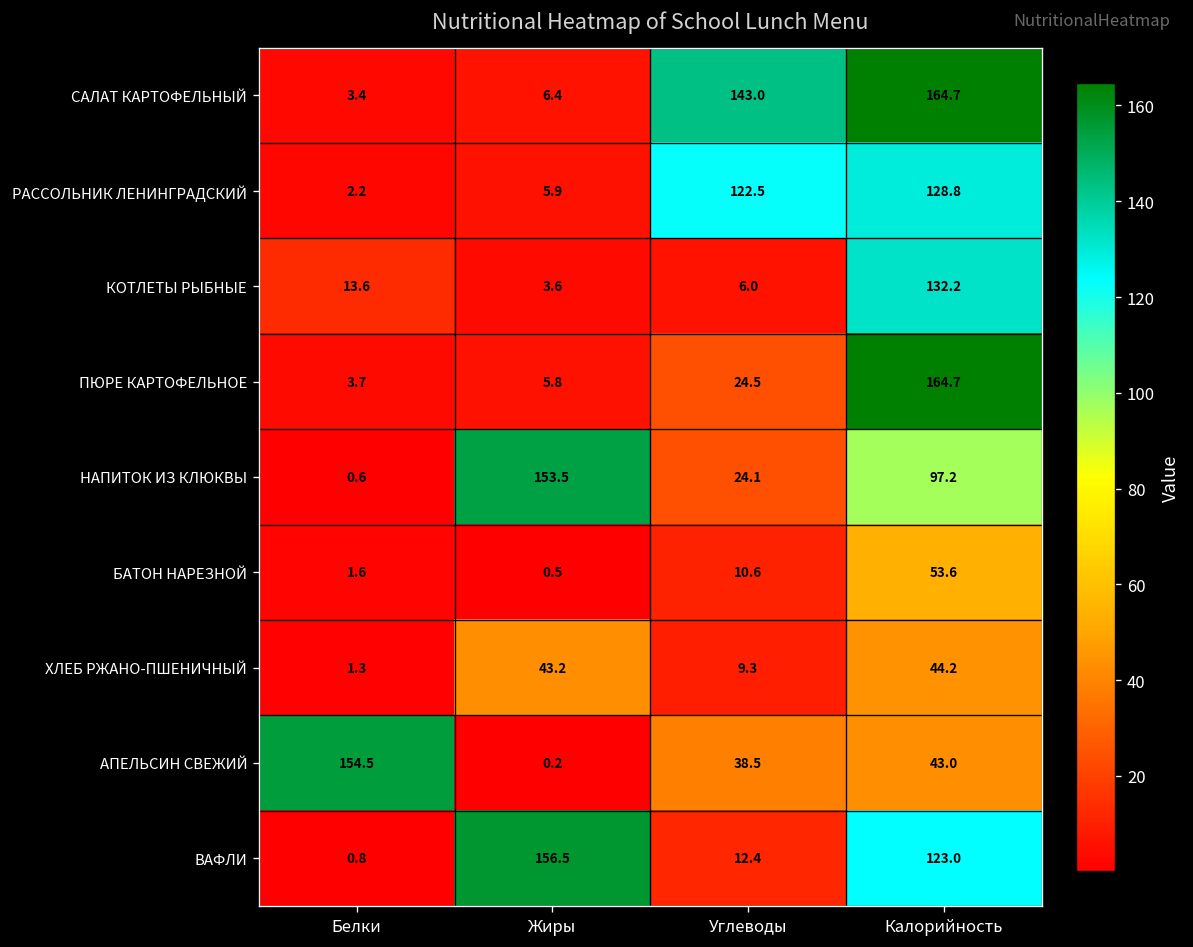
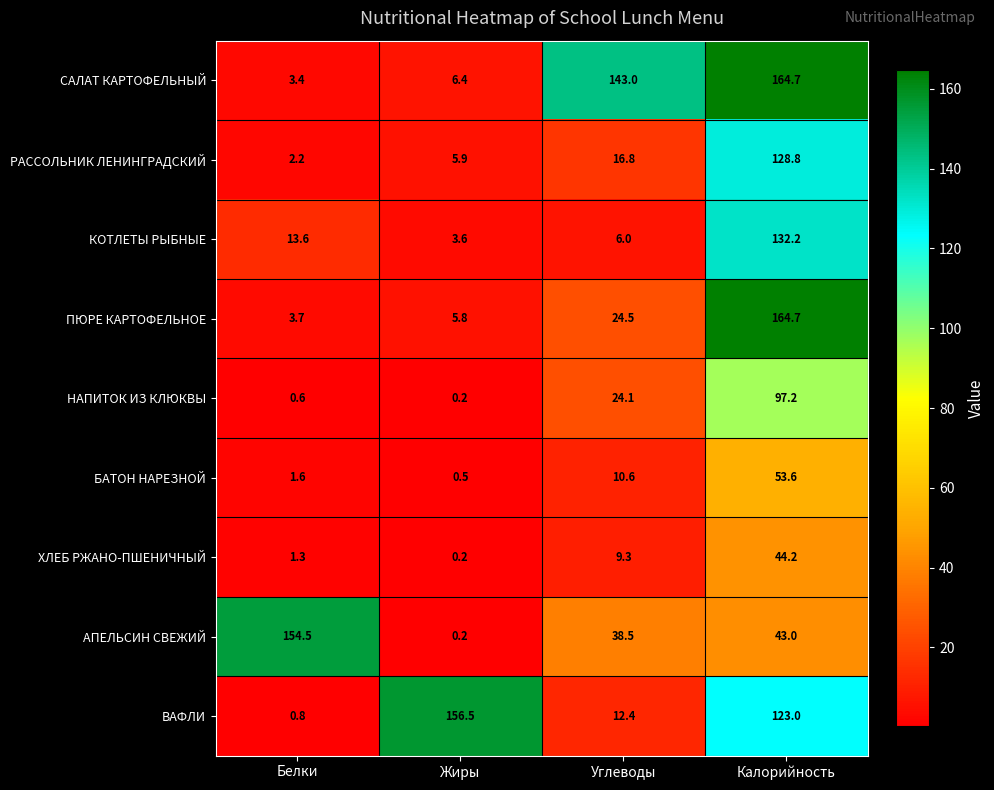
РАССОЛЬНИК ЛЕНИНГРАДСКИЙ, Углеводы: 122.5 -> 16.8
НАПИТОК ИЗ КЛЮКВЫ, Жиры: 153.5 -> 0.2
ХЛЕБ РЖАНО-ПШЕНИЧНЫЙ, Жиры: 43.2 -> 0.2
